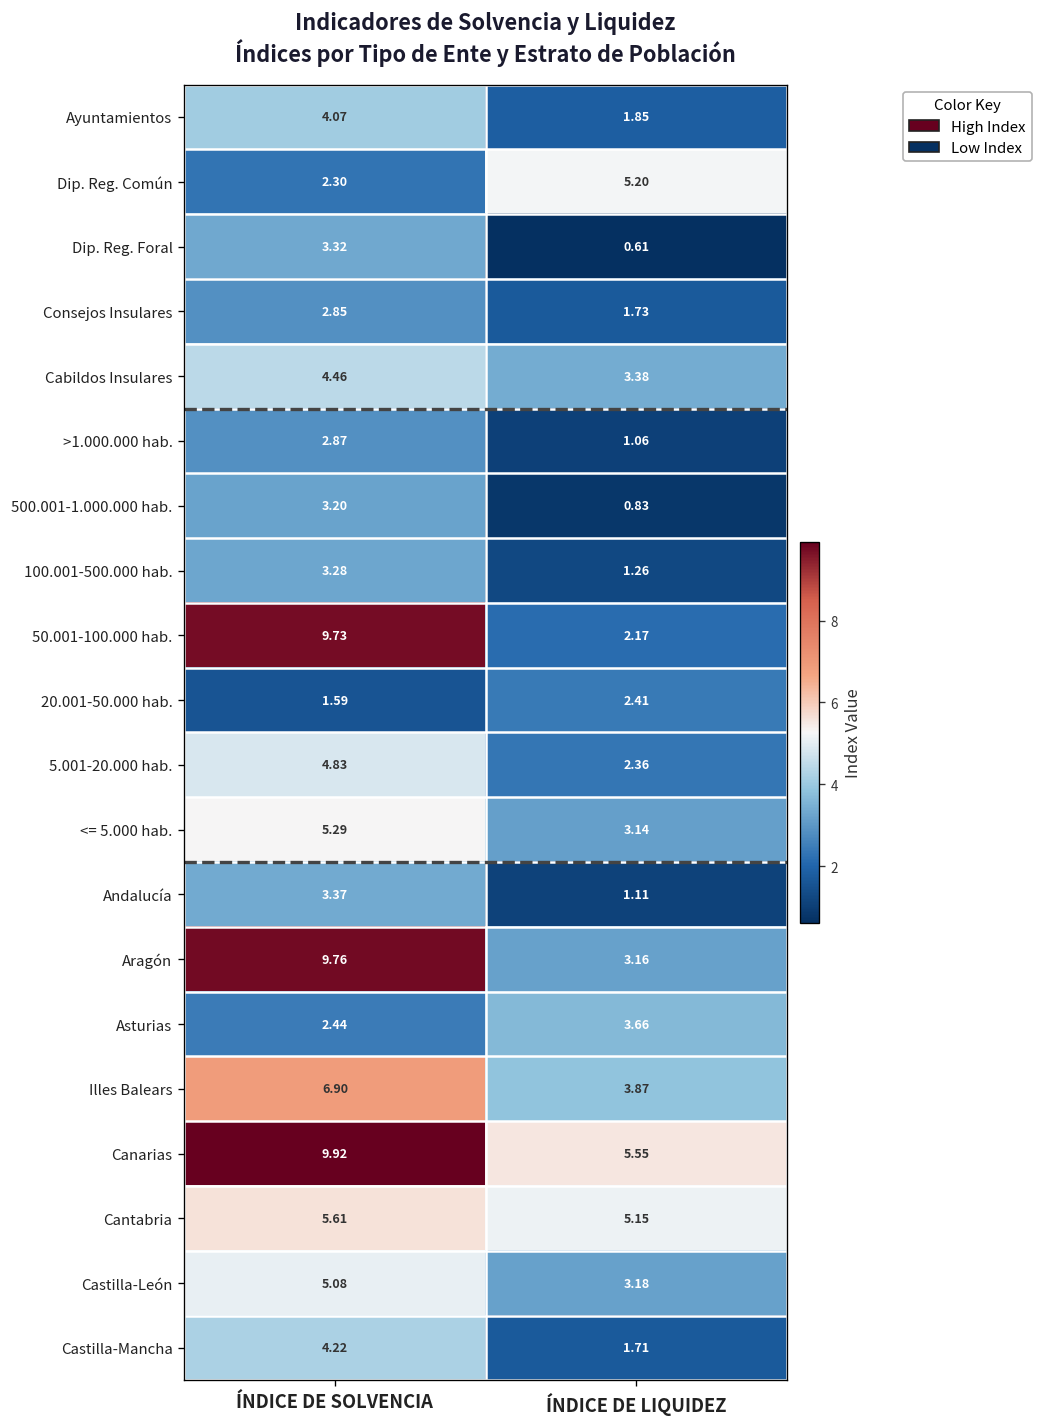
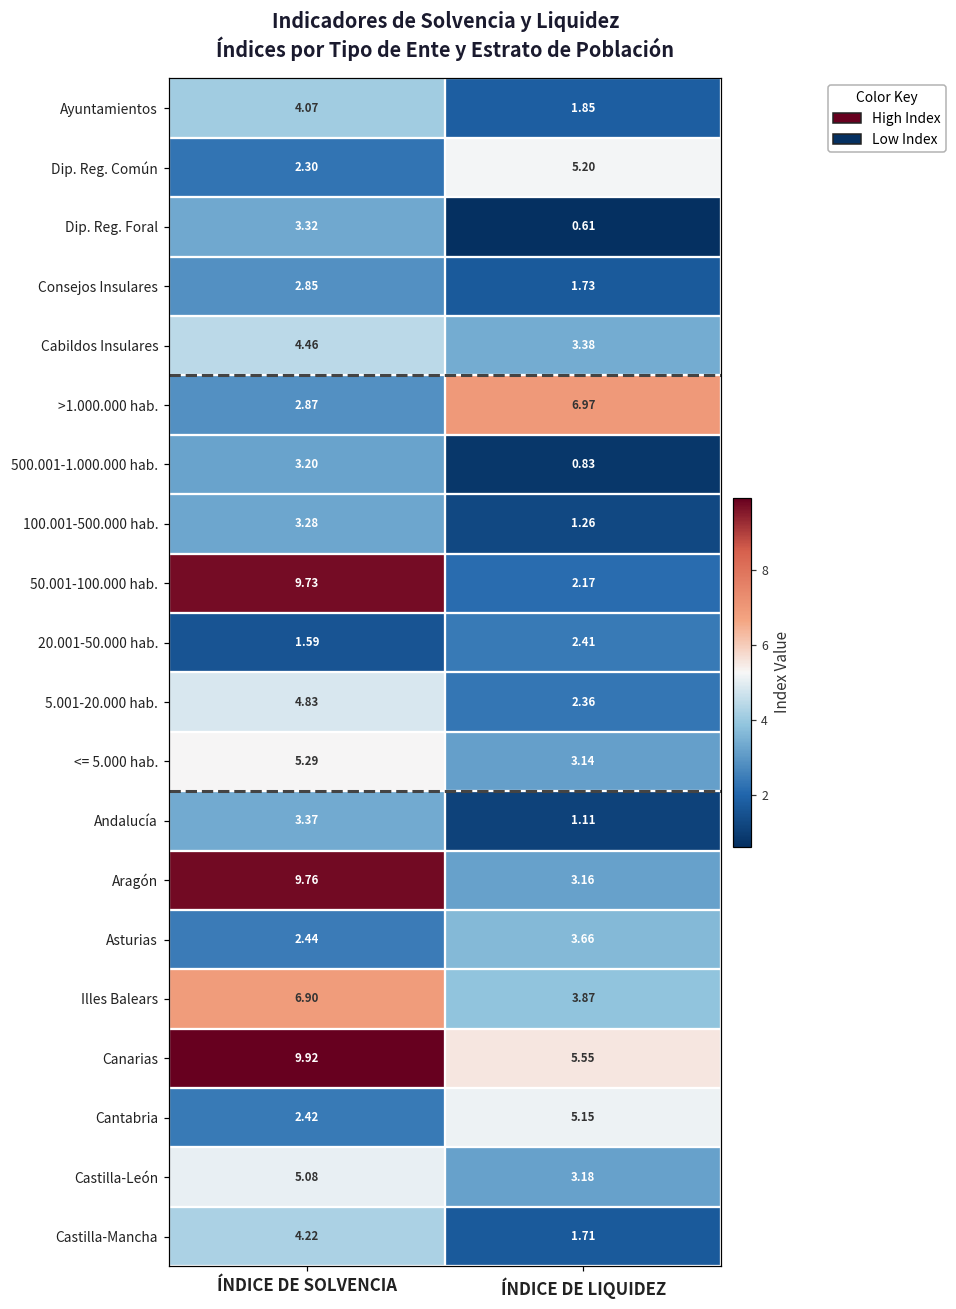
>1.000.000 hab., ÍNDICE DE LIQUIDEZ: 1.06 -> 6.97
Cantabria, ÍNDICE DE SOLVENCIA: 5.61 -> 2.42
